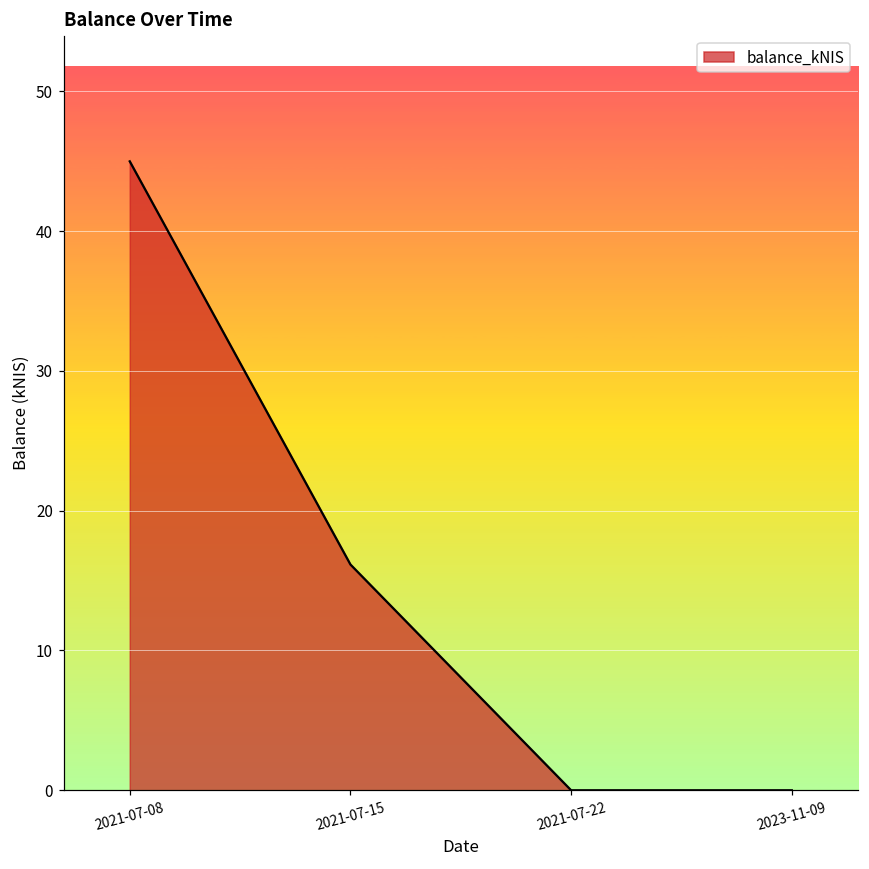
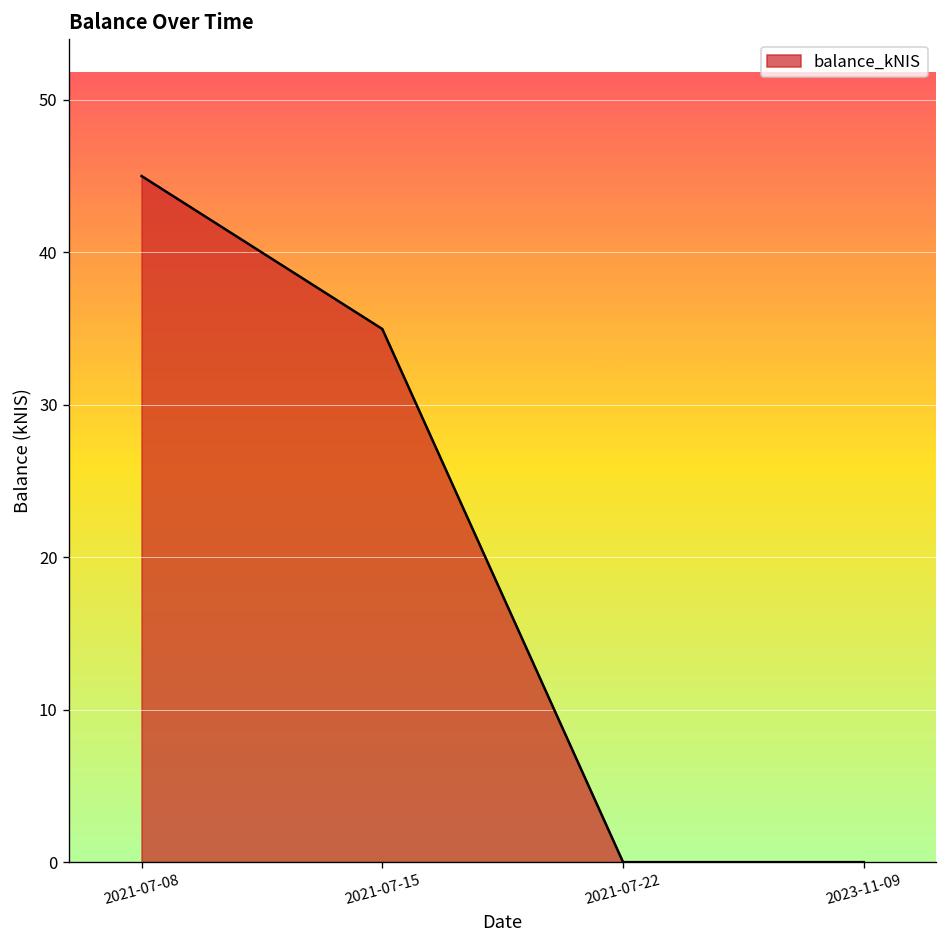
2021-07-15: 16.2 -> 35.0
